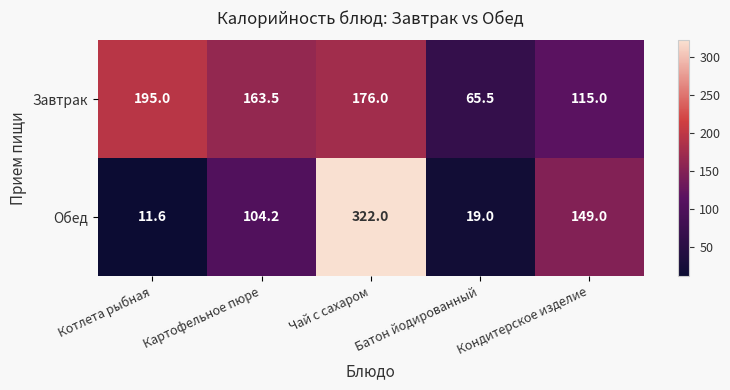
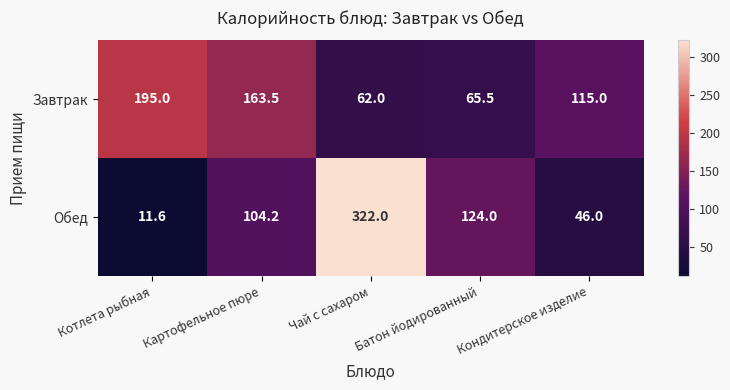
Завтрак, Чай с сахаром: 176.0 -> 62.0
Обед, Батон йодированный: 19.0 -> 124.0
Обед, Кондитерское изделие: 149.0 -> 46.0
